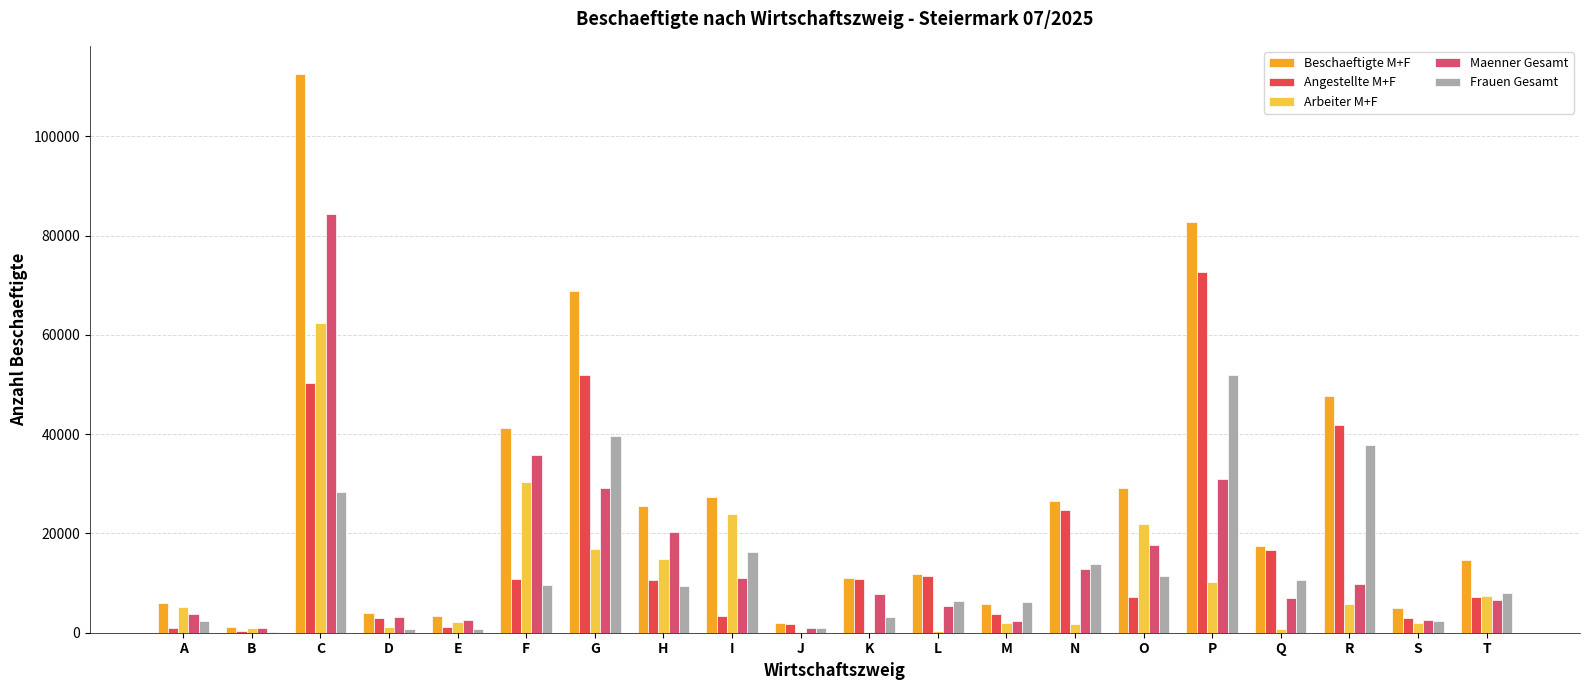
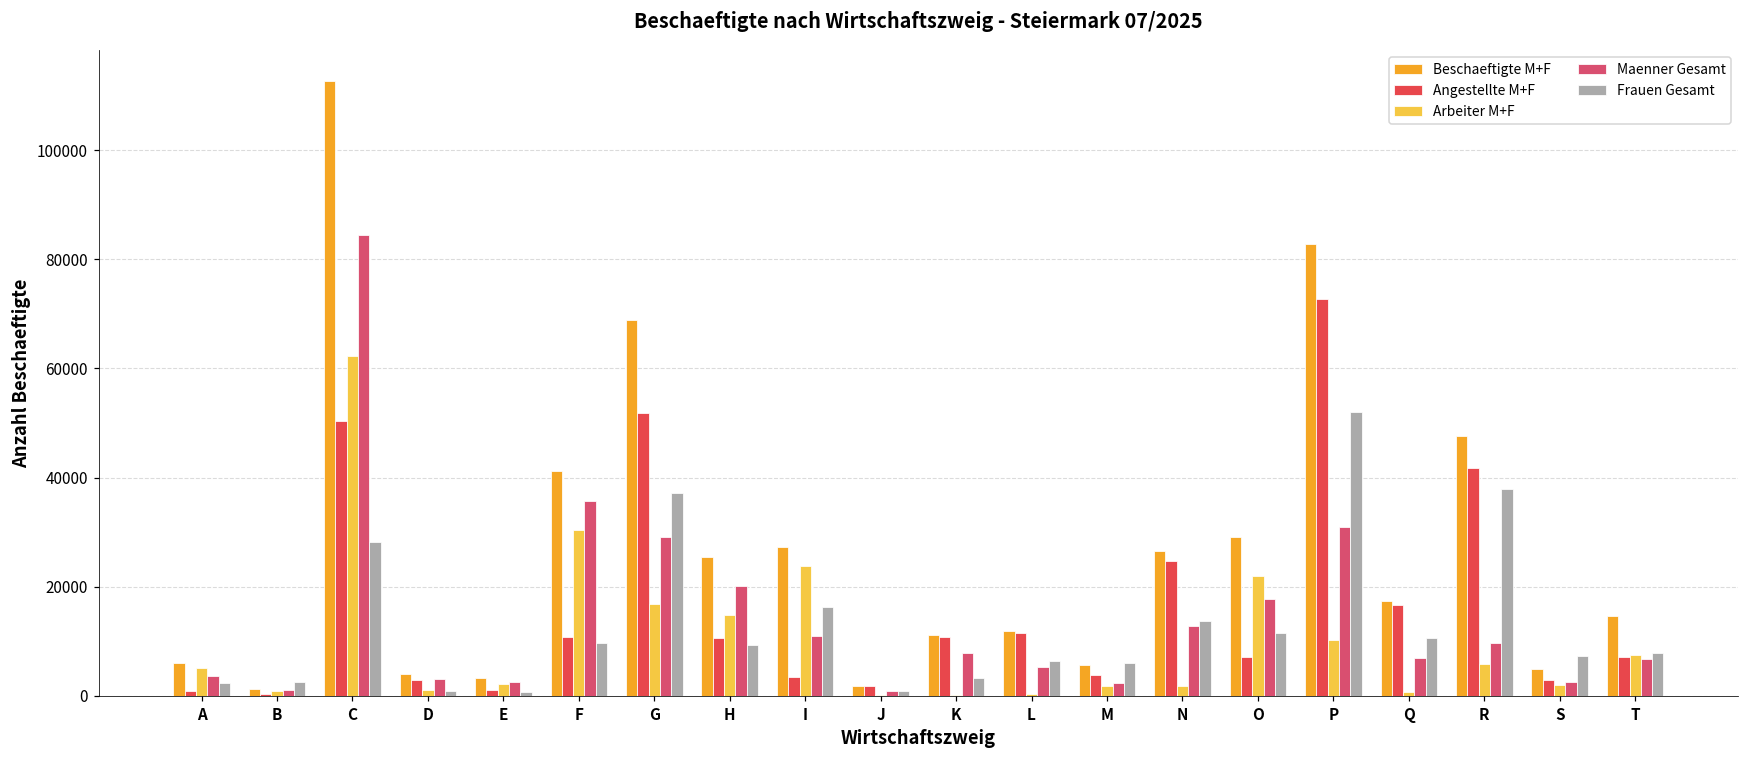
Frauen Gesamt, B: 0 -> 3000
Frauen Gesamt, G: 40000 -> 37000
Frauen Gesamt, S: 2000 -> 7000
